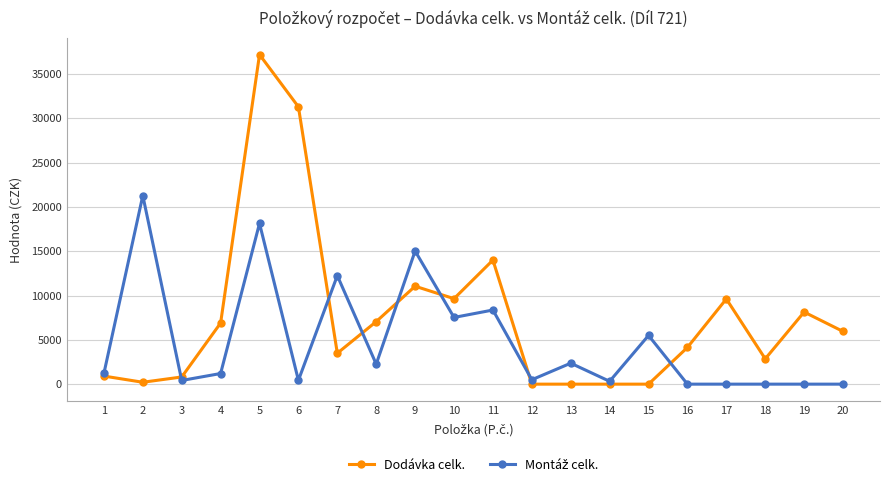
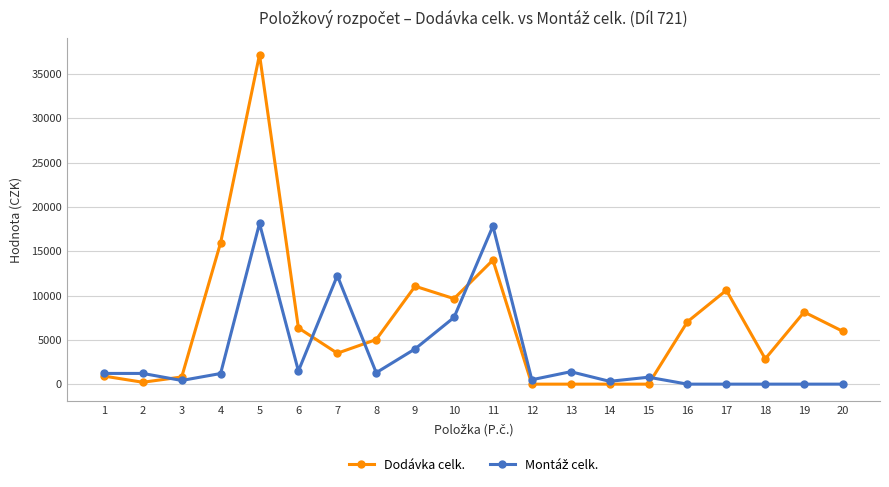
Montáž celk., 2: 21000 -> 1000
Dodávka celk., 4: 7000 -> 16000
Dodávka celk., 6: 31000 -> 6000
Montáž celk., 6: 0 -> 1000
Dodávka celk., 8: 7000 -> 5000
Montáž celk., 8: 2000 -> 1000
Montáž celk., 9: 15000 -> 4000
Montáž celk., 11: 8000 -> 18000
Montáž celk., 13: 2000 -> 1000
Montáž celk., 15: 5000 -> 1000
Dodávka celk., 16: 4000 -> 7000
Dodávka celk., 17: 10000 -> 11000
